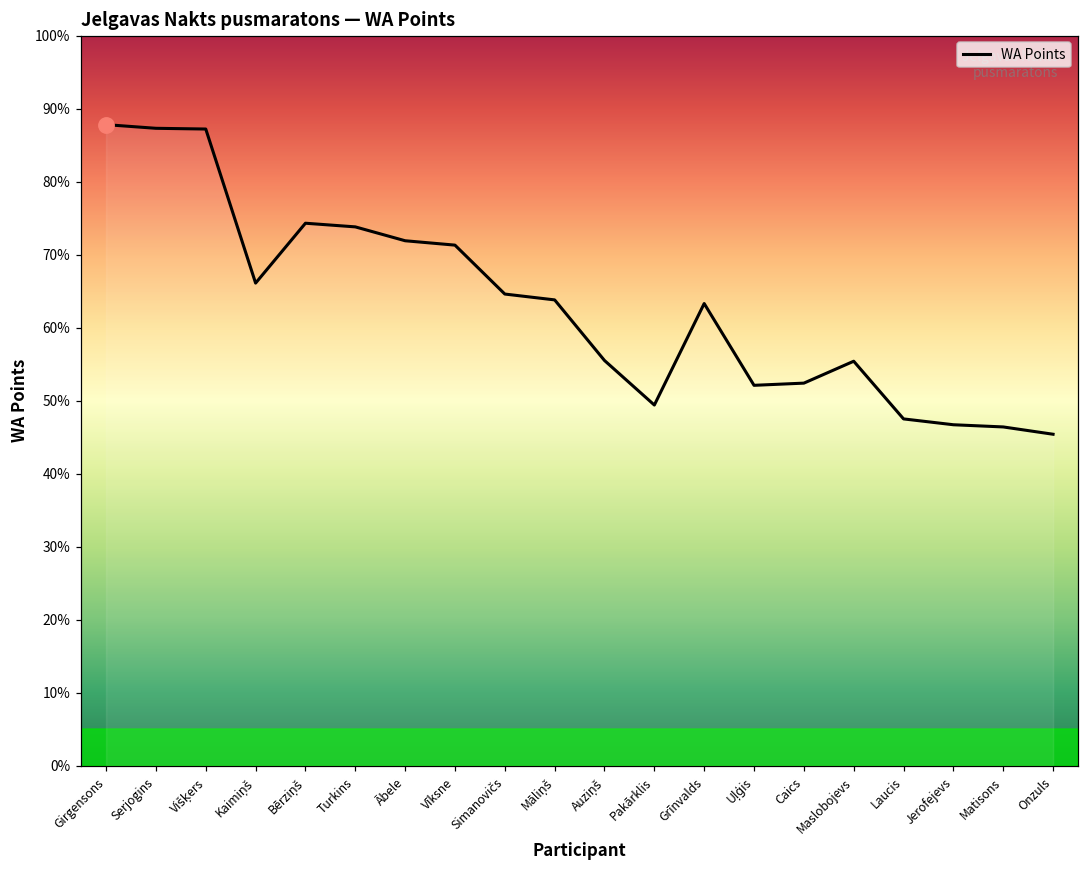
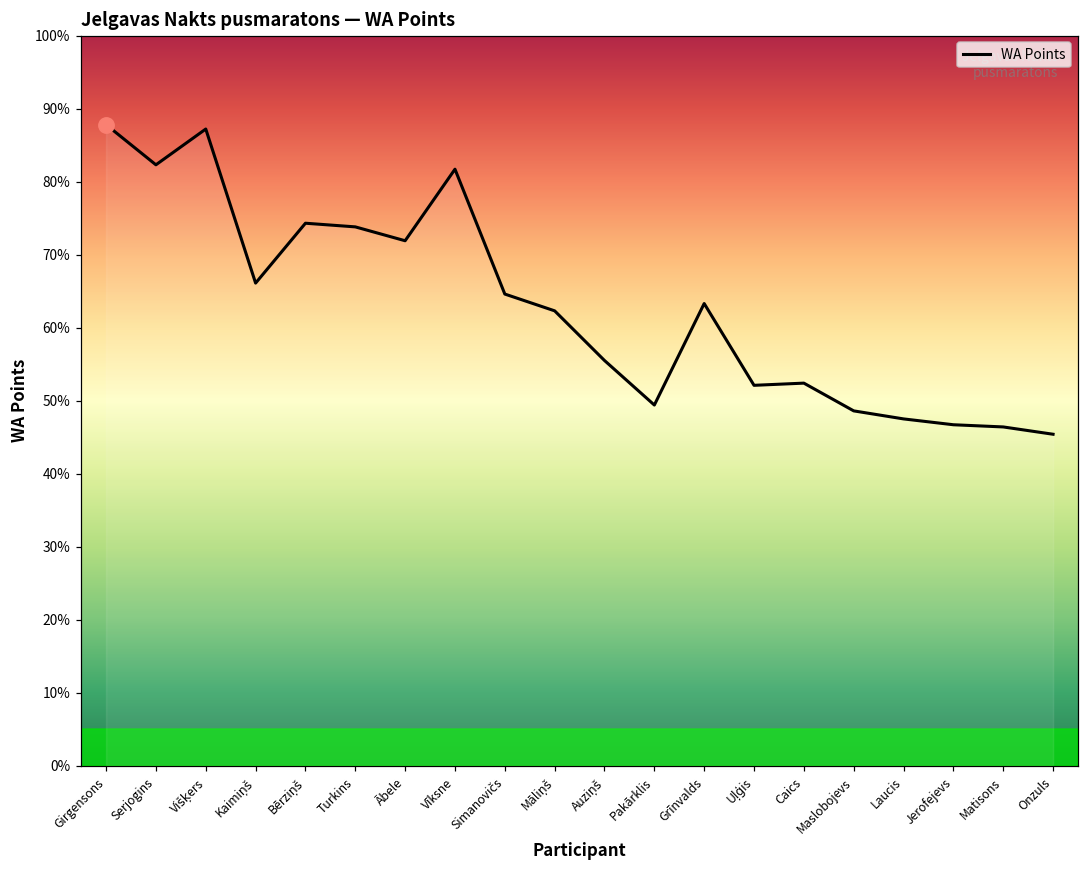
WA Points, Serjogins: 87% -> 82%
WA Points, Vīksne: 71% -> 82%
WA Points, Māliņš: 64% -> 62%
WA Points, Maslobojevs: 55% -> 49%
